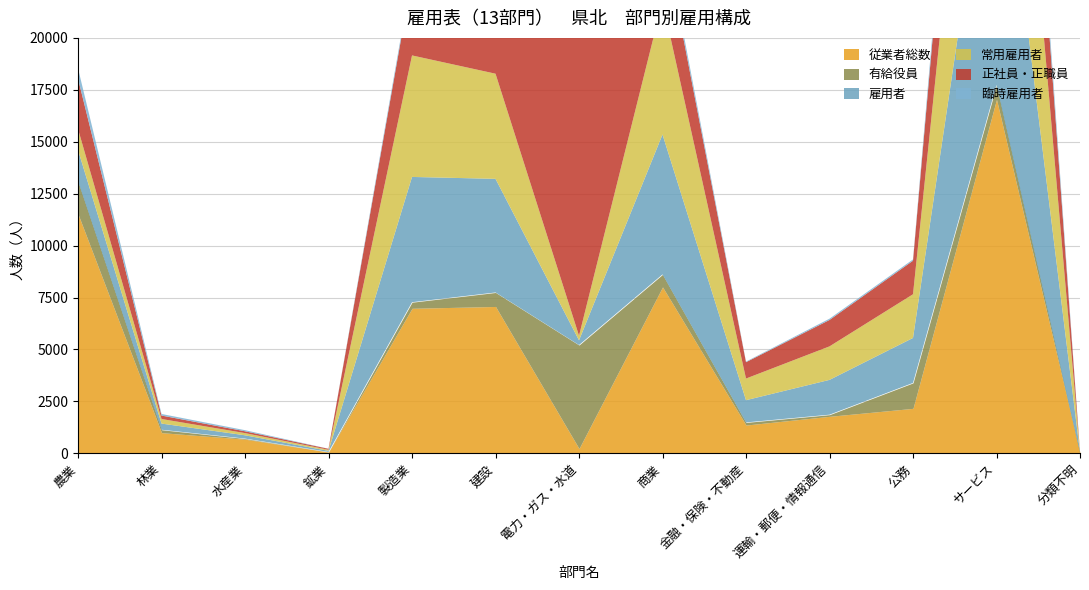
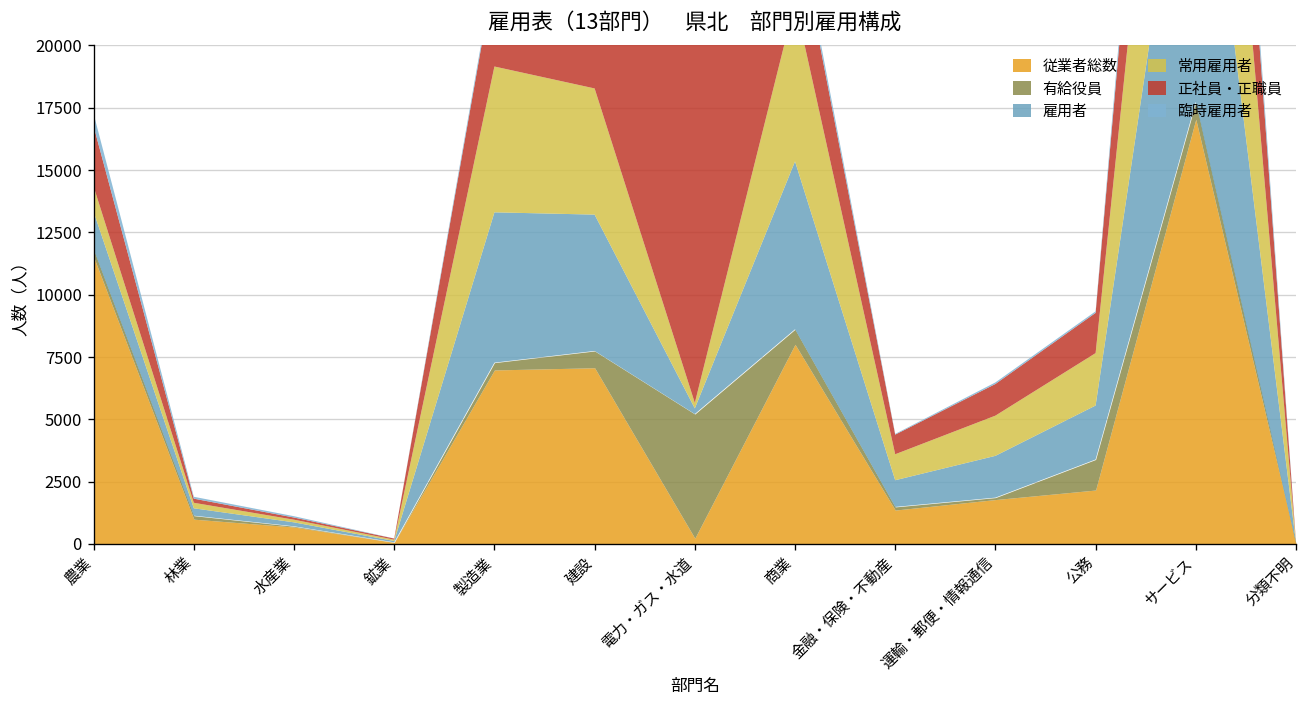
有給役員, 農業: 1600 -> 300
